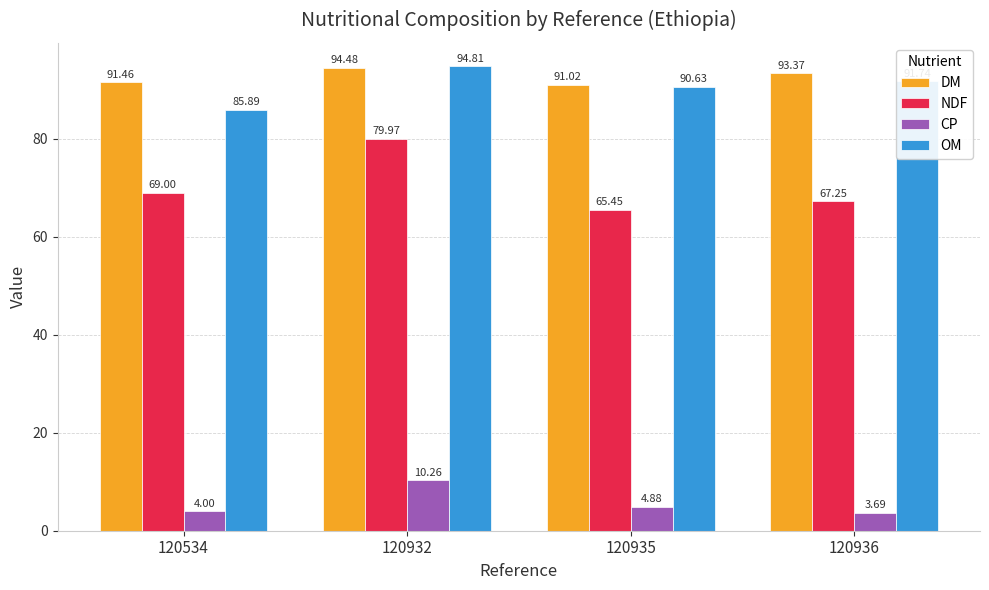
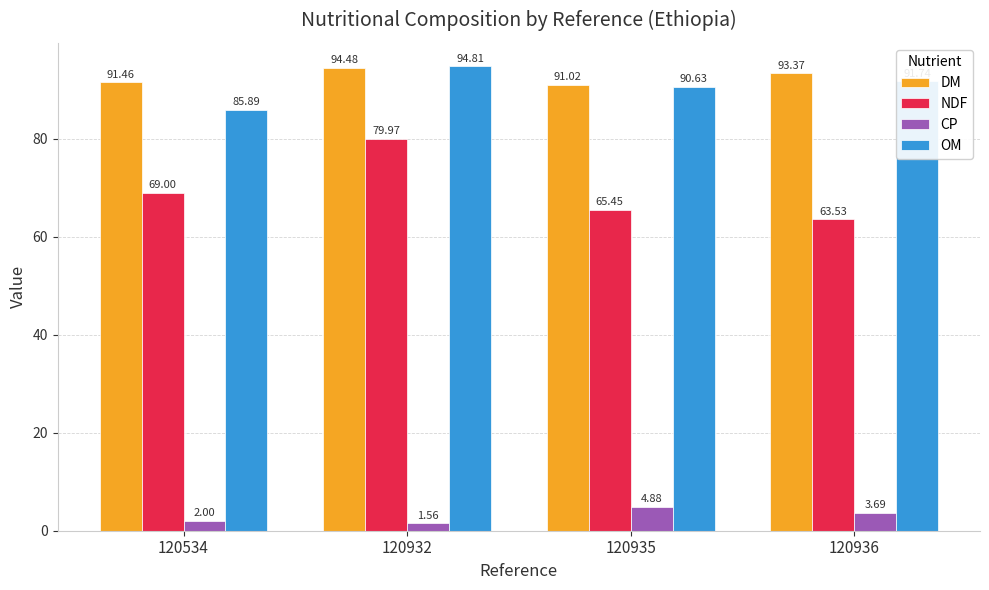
CP, 120534: 4.00 -> 2.00
CP, 120932: 10.26 -> 1.56
NDF, 120936: 67.25 -> 63.53
